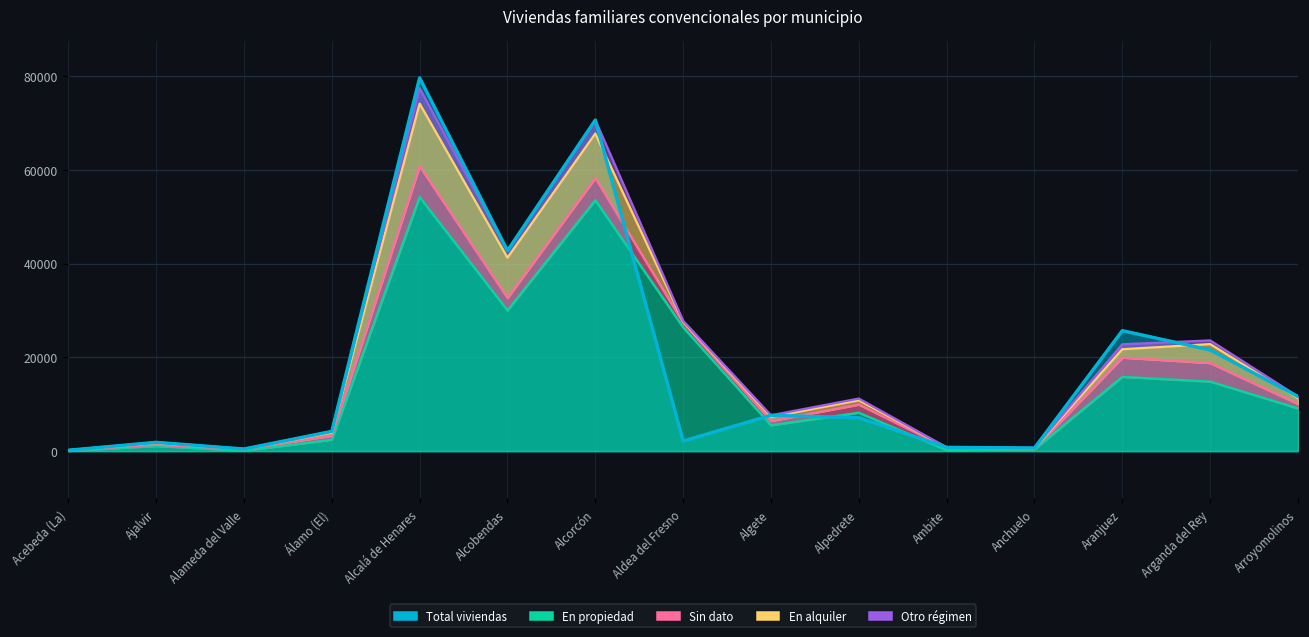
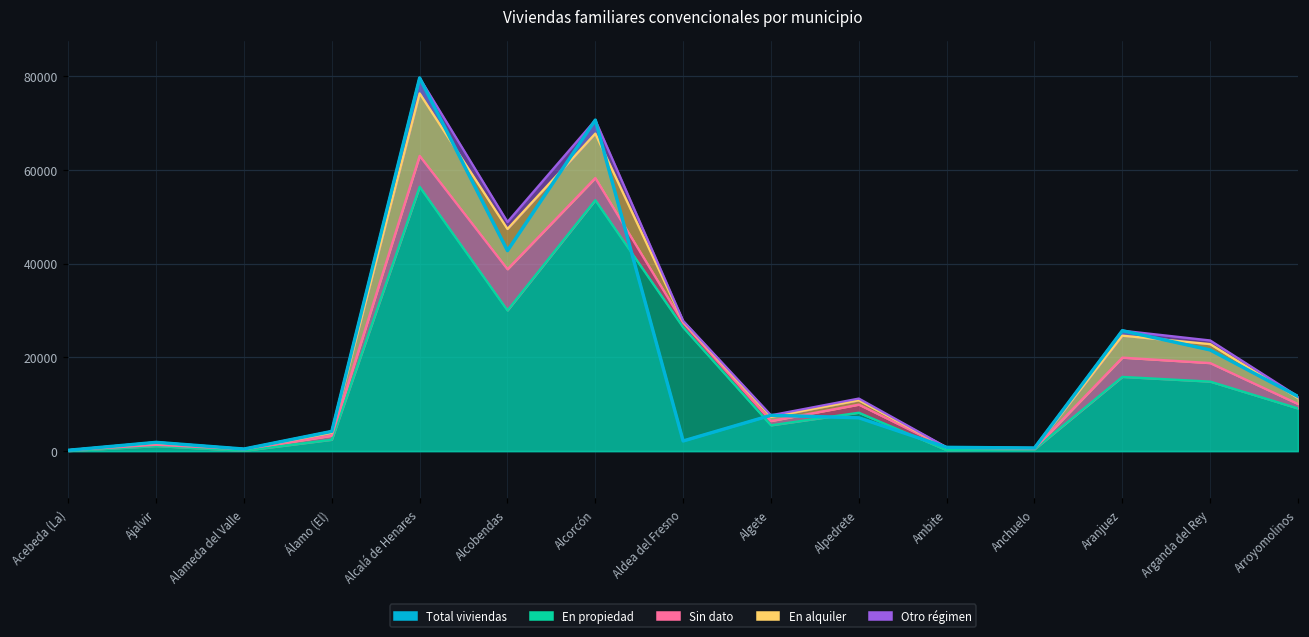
En propiedad, Alcalá de Henares: 54000 -> 56000
Sin dato, Alcobendas: 3000 -> 9000
En alquiler, Aranjuez: 2000 -> 5000
